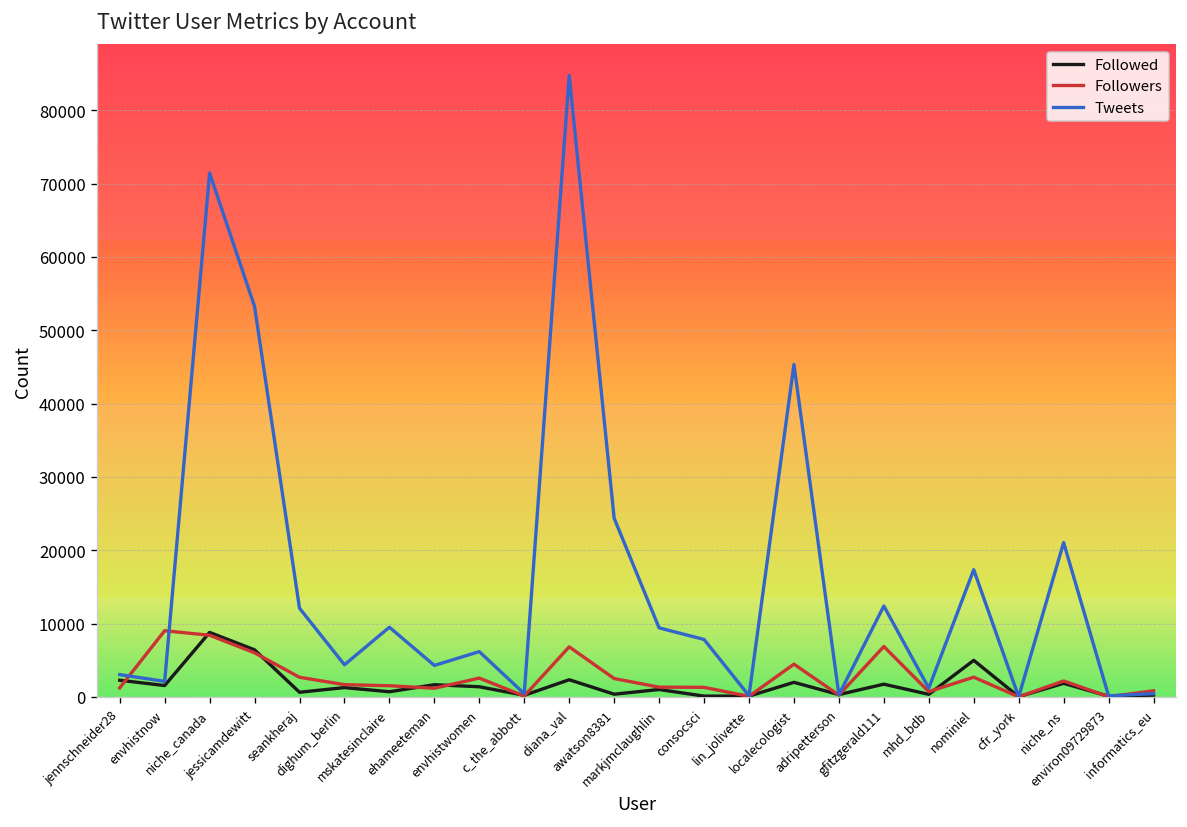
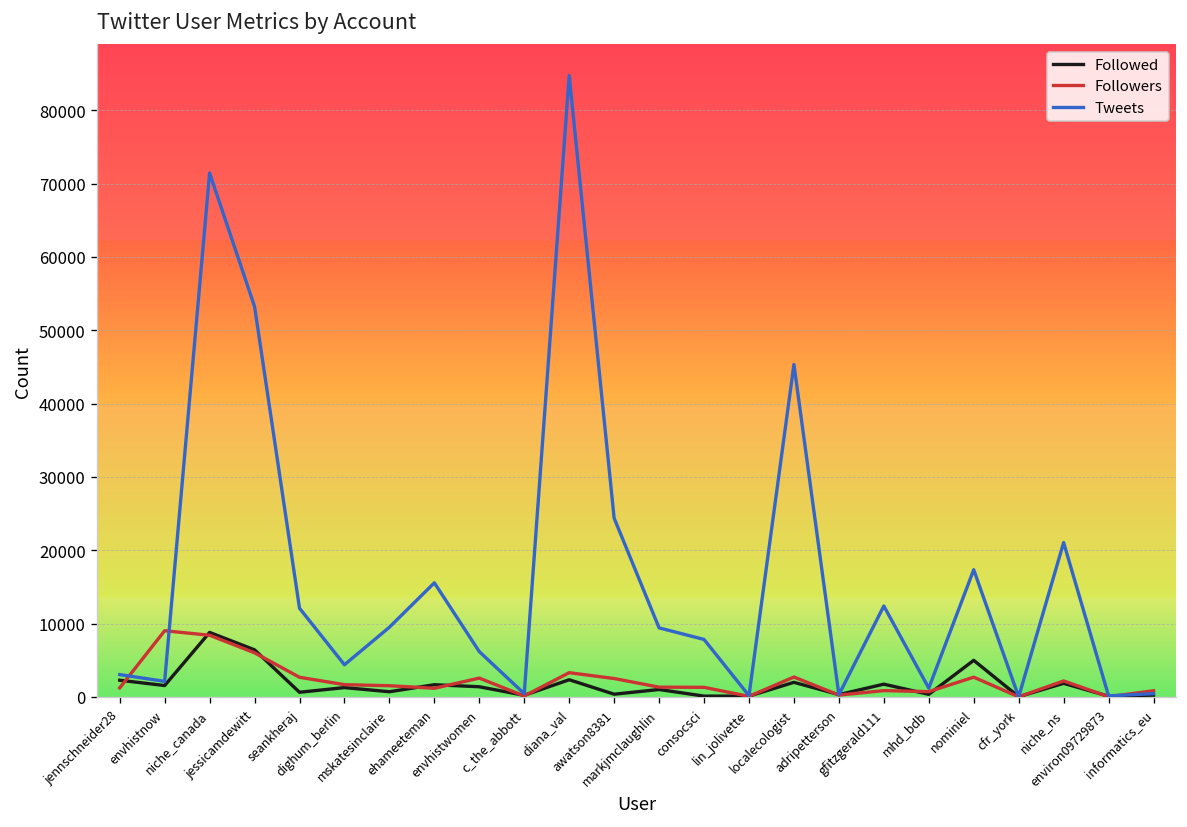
Tweets, ehameeteman: 4000 -> 16000
Followers, diana_val: 7000 -> 3000
Followers, localecologist: 4000 -> 3000
Followers, gfitzgerald111: 7000 -> 1000
